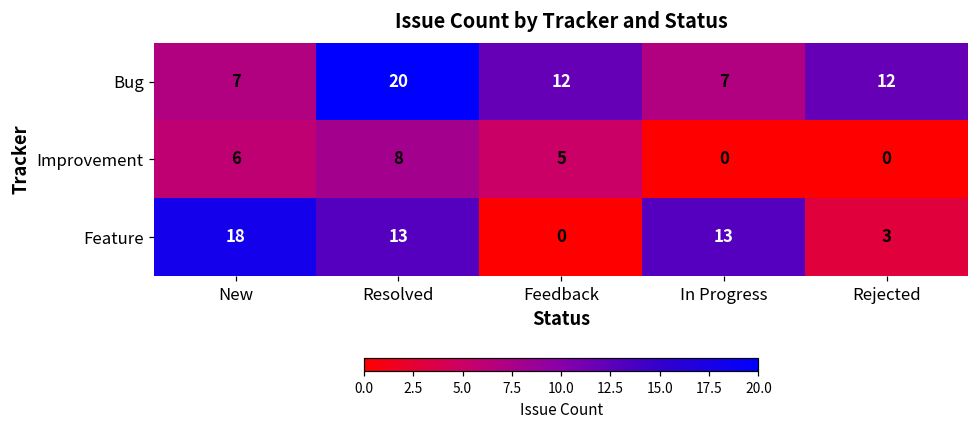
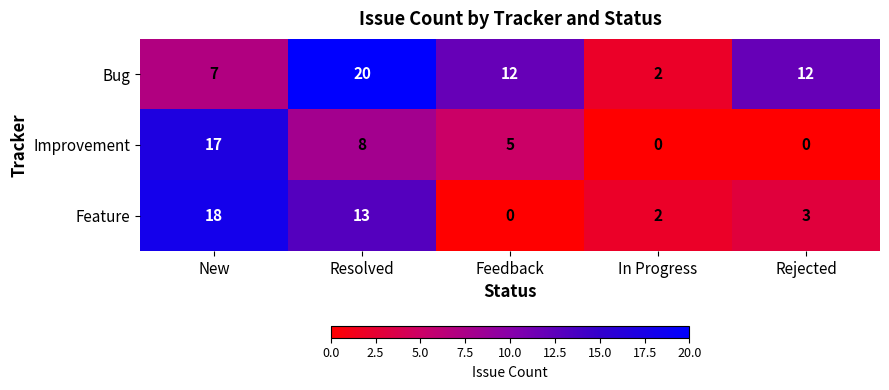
Bug, In Progress: 7 -> 2
Improvement, New: 6 -> 17
Feature, In Progress: 13 -> 2
